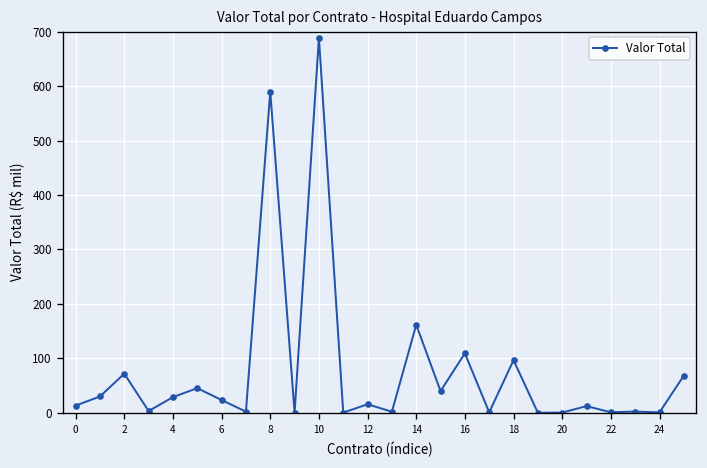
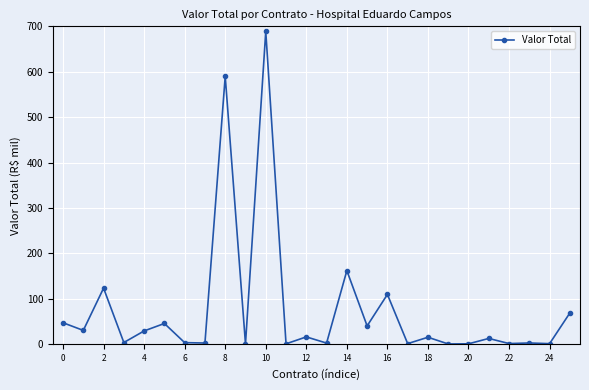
0: 10 -> 50
2: 70 -> 120
6: 20 -> 0
18: 100 -> 20
